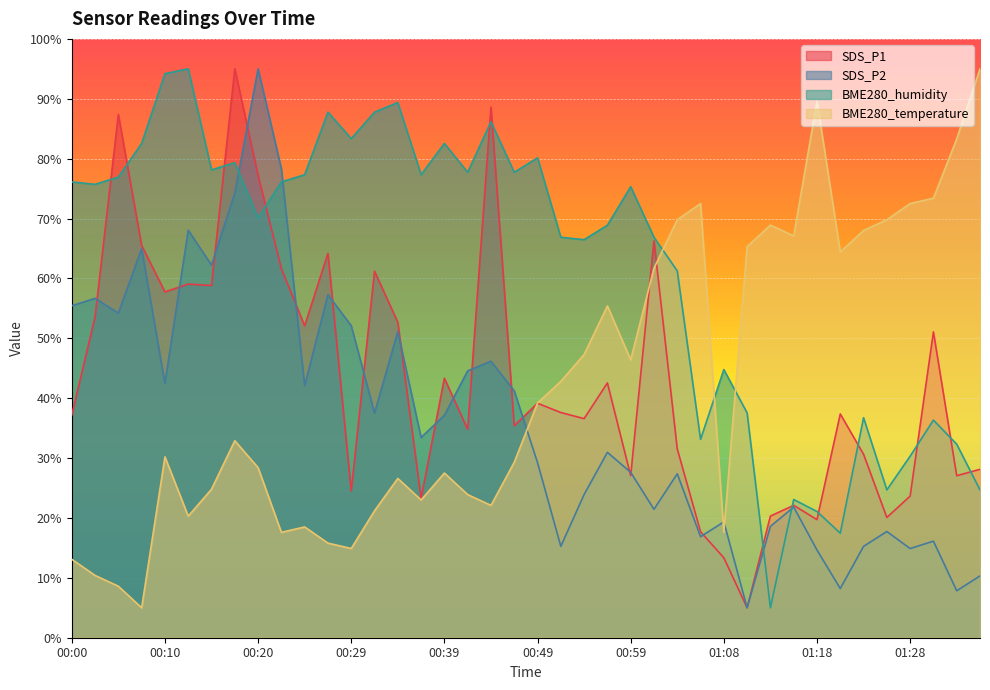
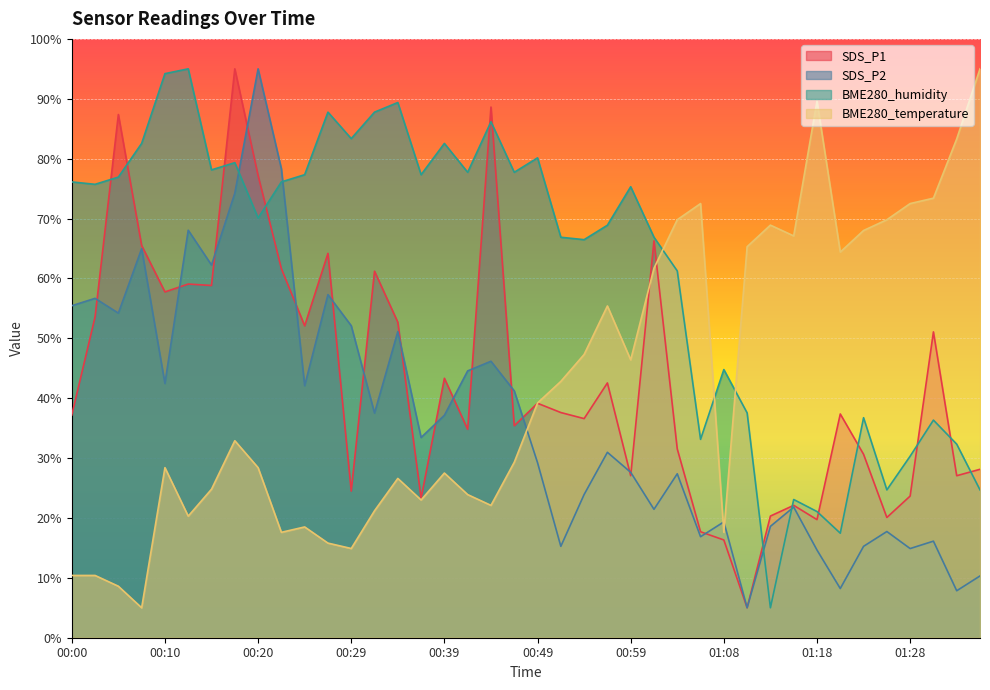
BME280_temperature, 00:00: 13% -> 10%
BME280_temperature, 00:10: 30% -> 28%
SDS_P1, 01:08: 13% -> 16%
